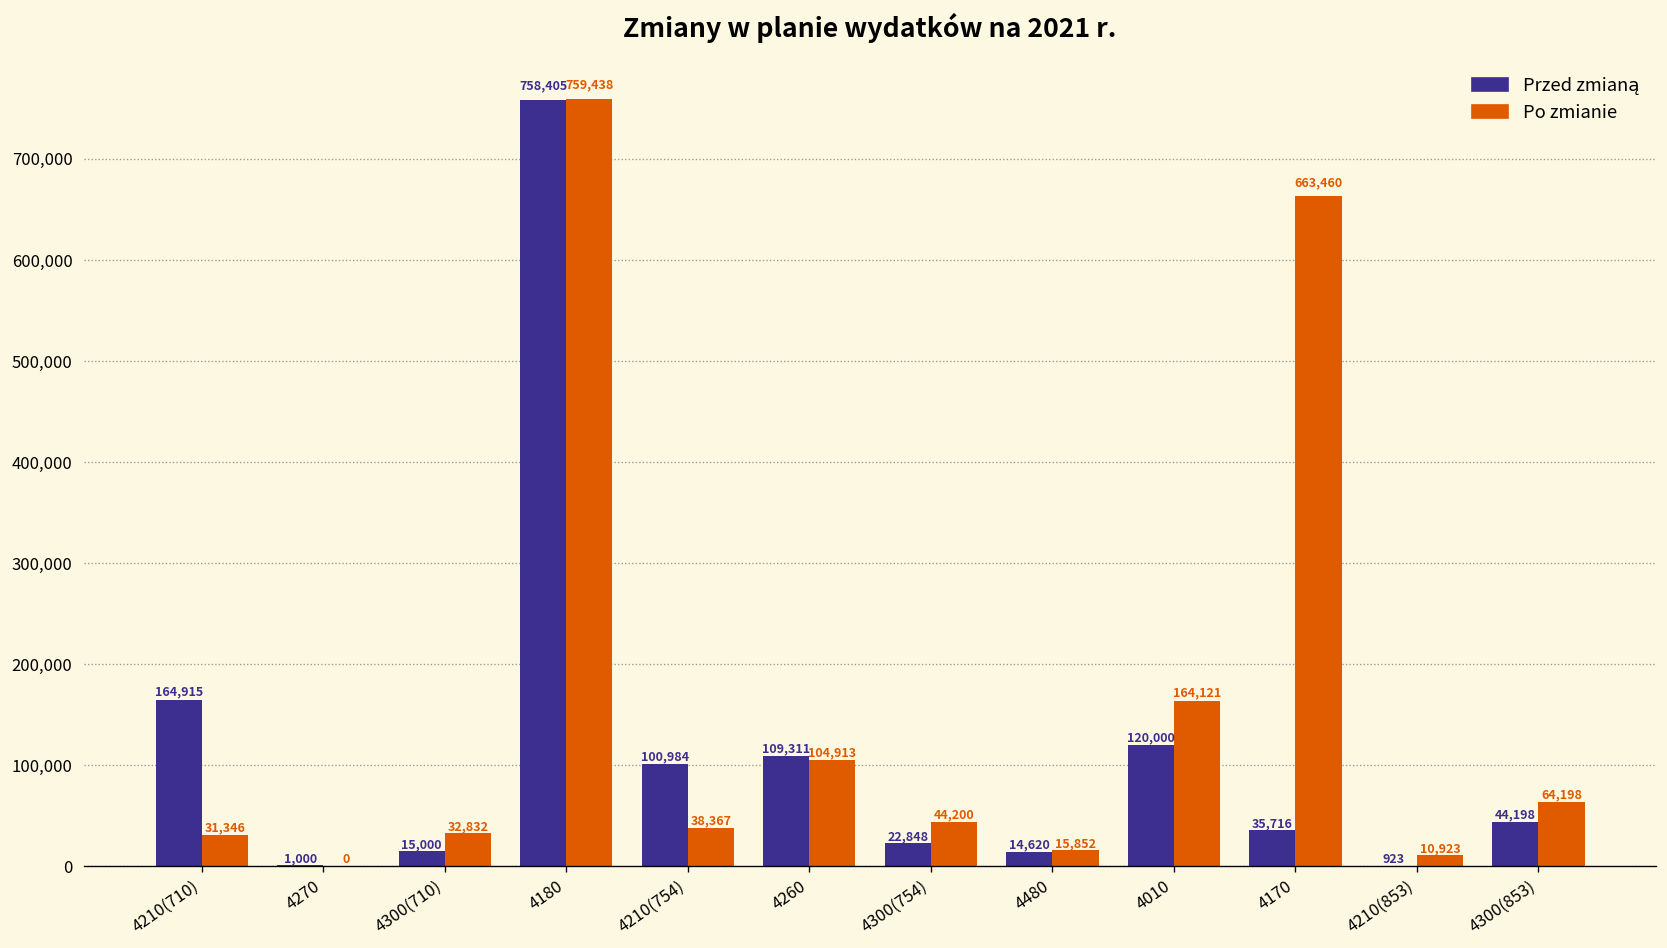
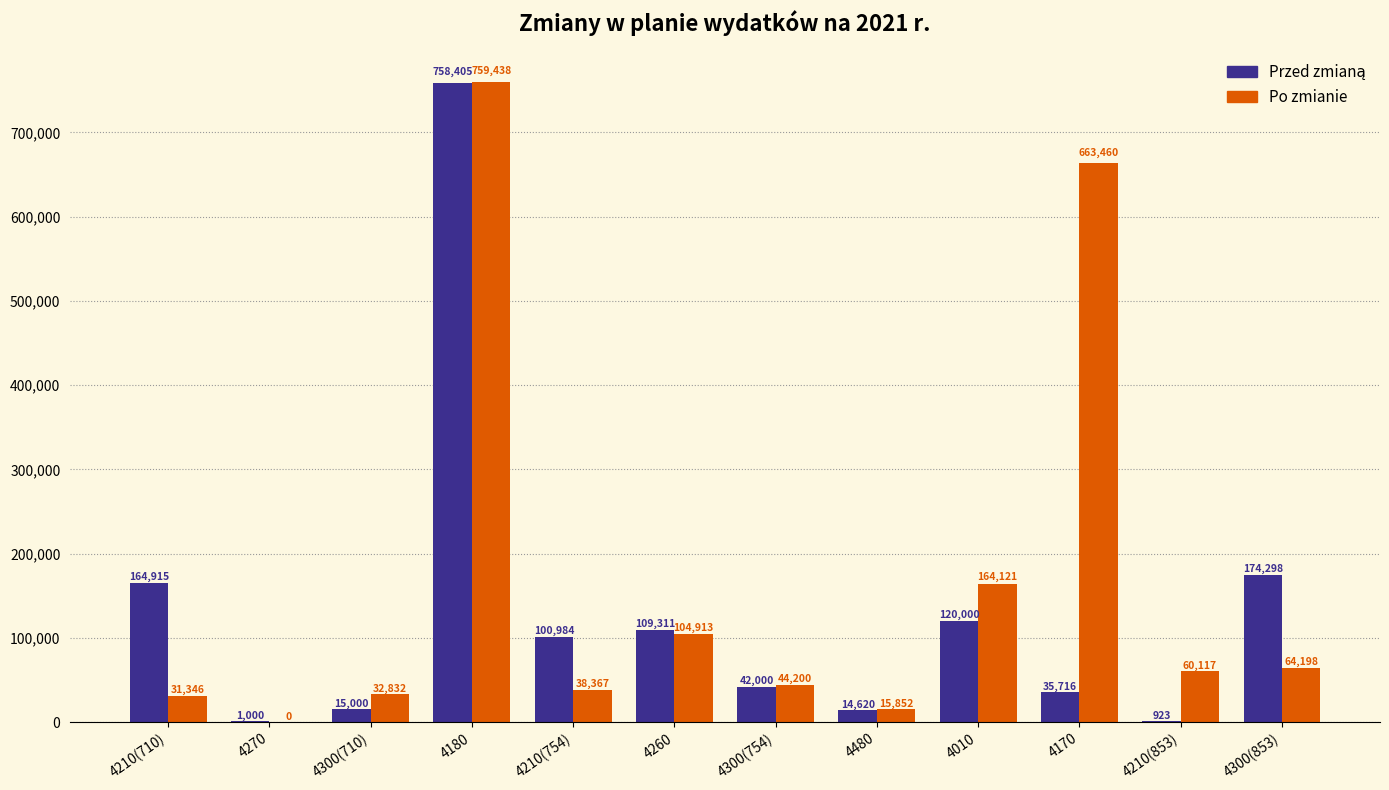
Przed zmianą, 4300(754): 22,848 -> 42,000
Po zmianie, 4210(853): 10,923 -> 60,117
Przed zmianą, 4300(853): 44,198 -> 174,298
